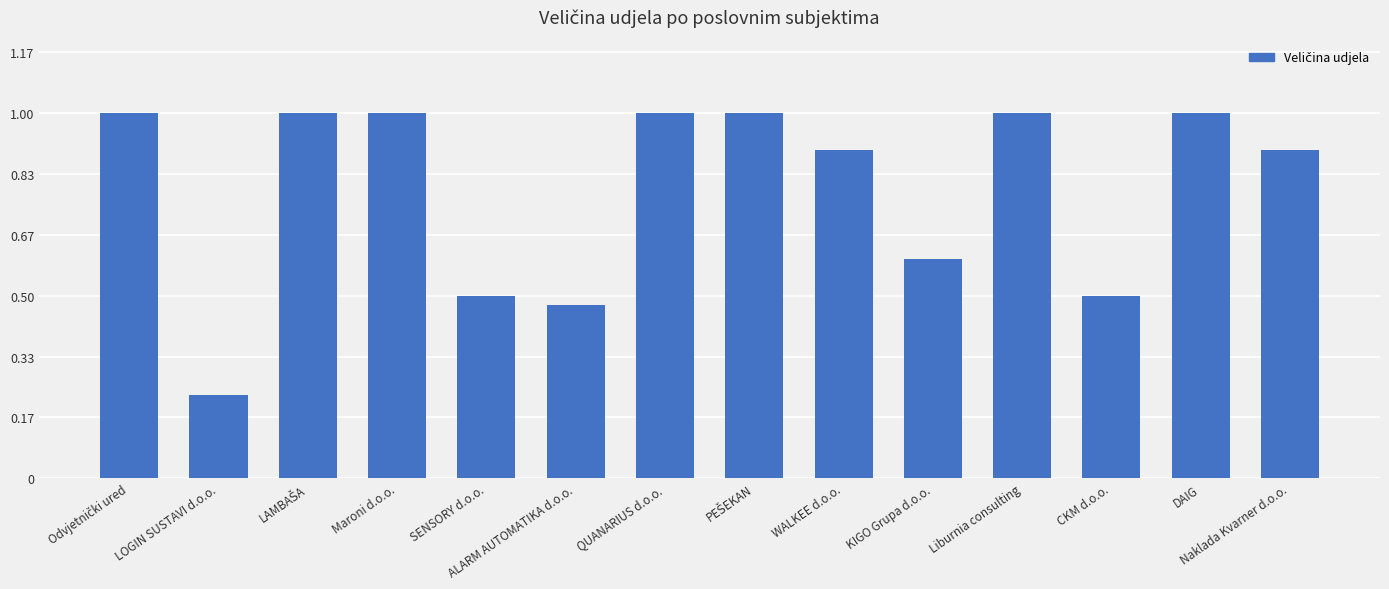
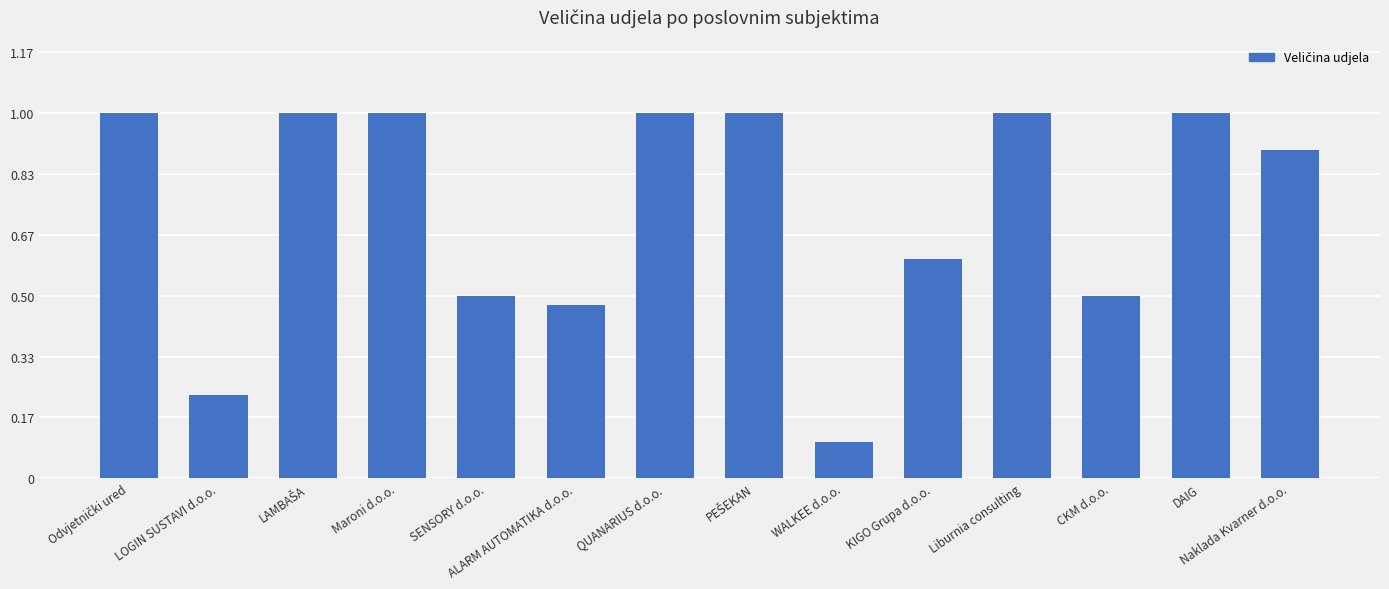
WALKEE d.o.o.: 0.9 -> 0.1
